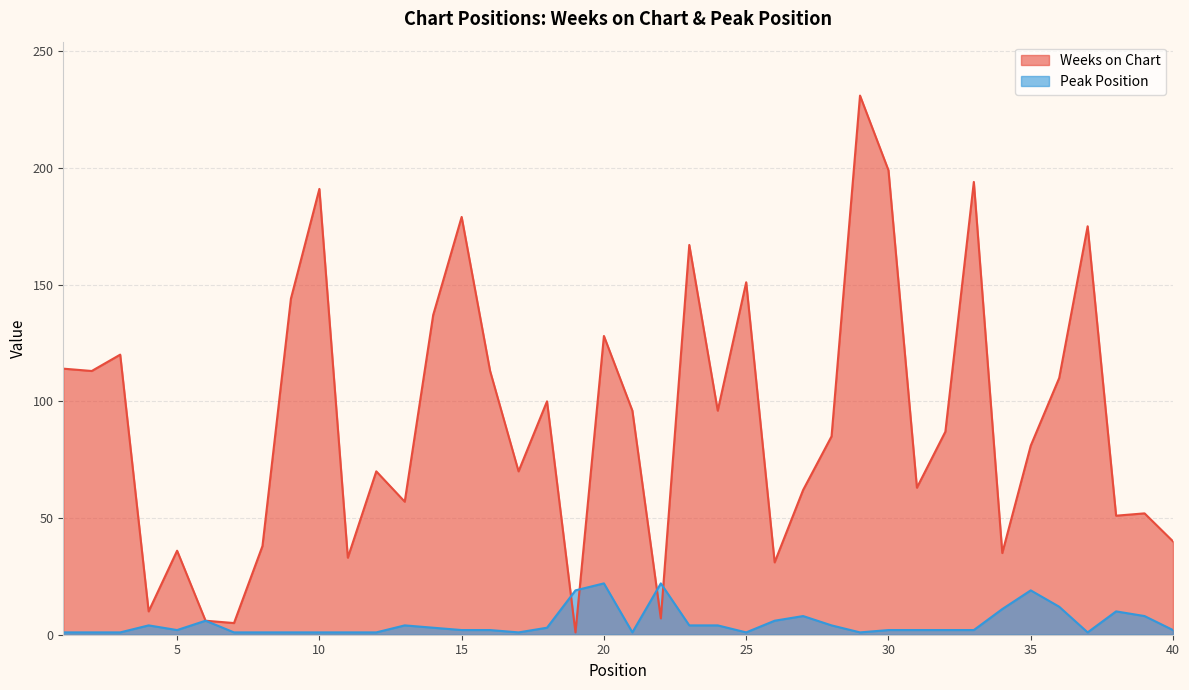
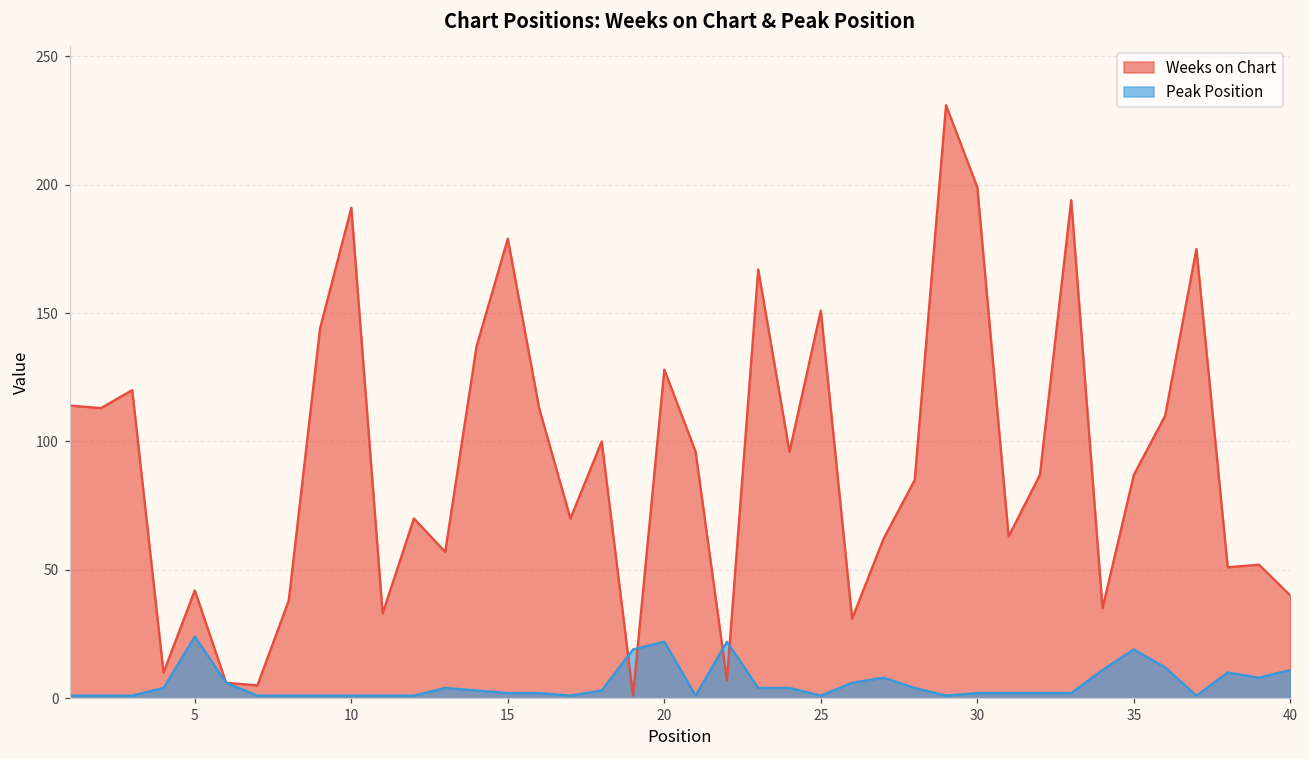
Weeks on Chart, 5: 36 -> 42
Peak Position, 5: 2 -> 24
Weeks on Chart, 35: 81 -> 87
Peak Position, 40: 2 -> 11
